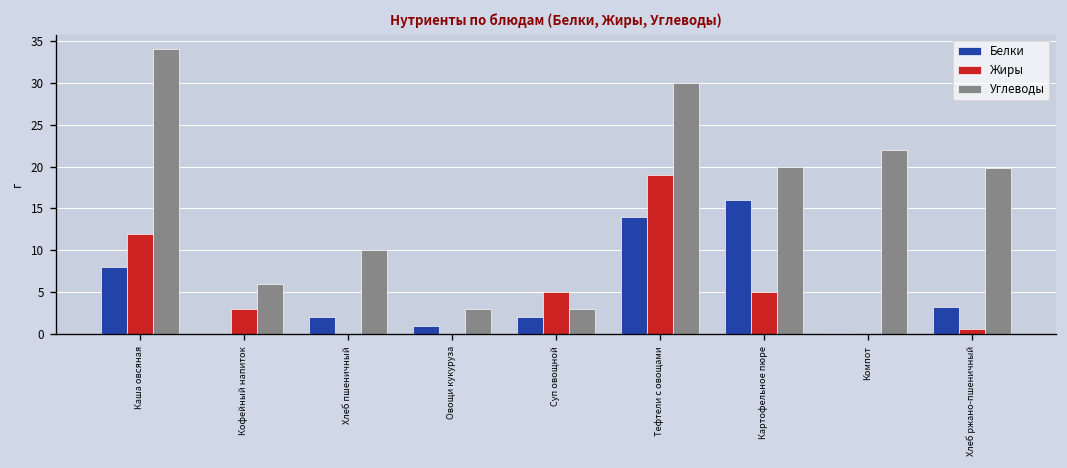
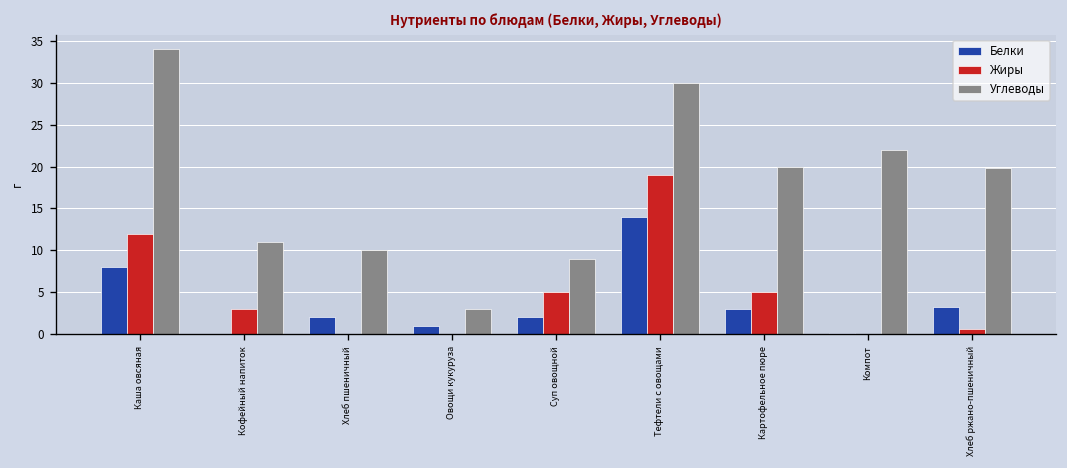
Углеводы, Кофейный напиток: 6 -> 11
Углеводы, Суп овощной: 3 -> 9
Белки, Картофельное пюре: 16 -> 3
